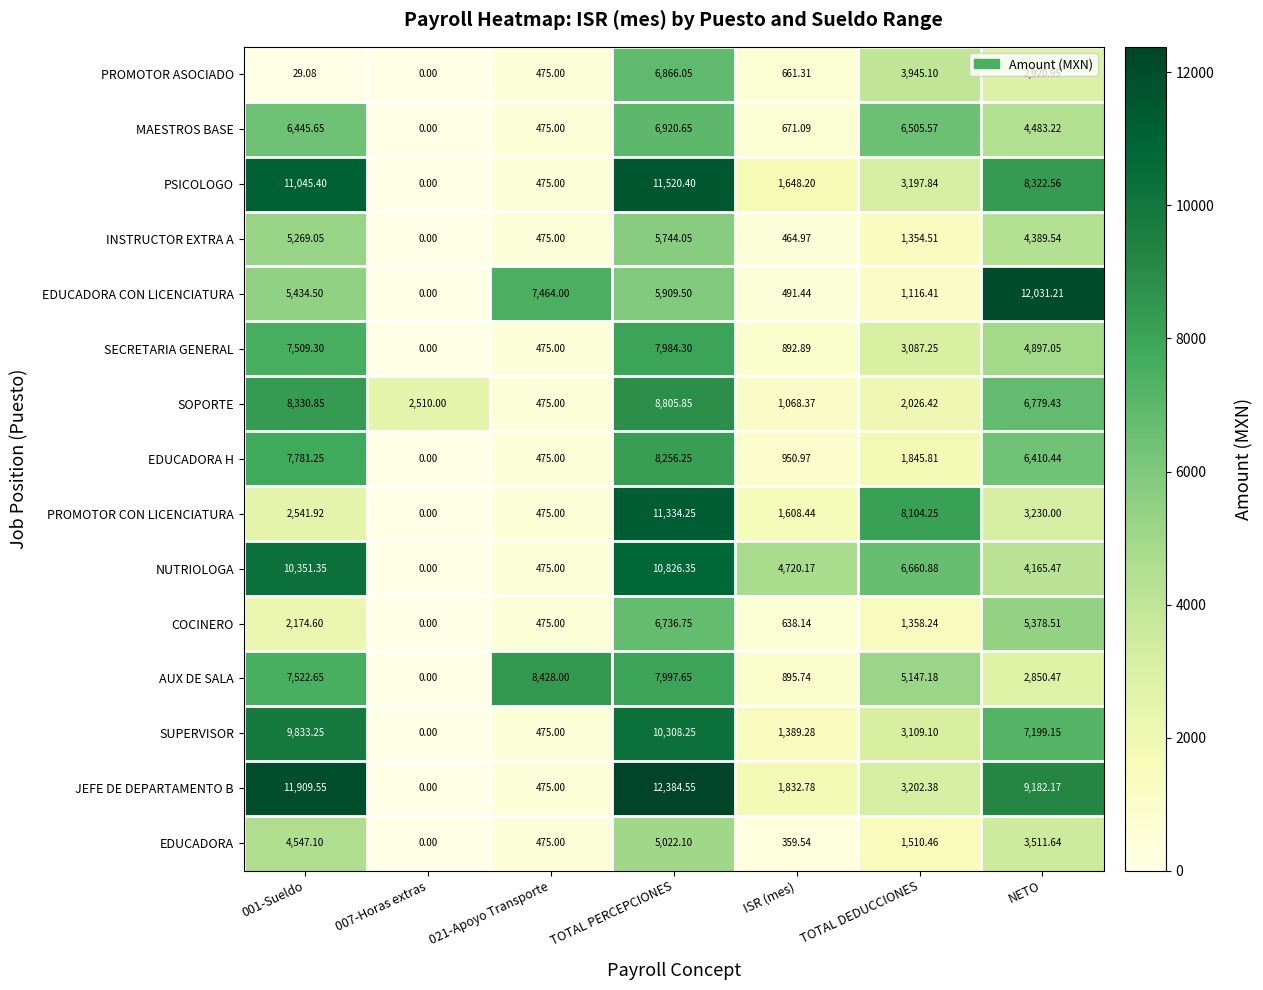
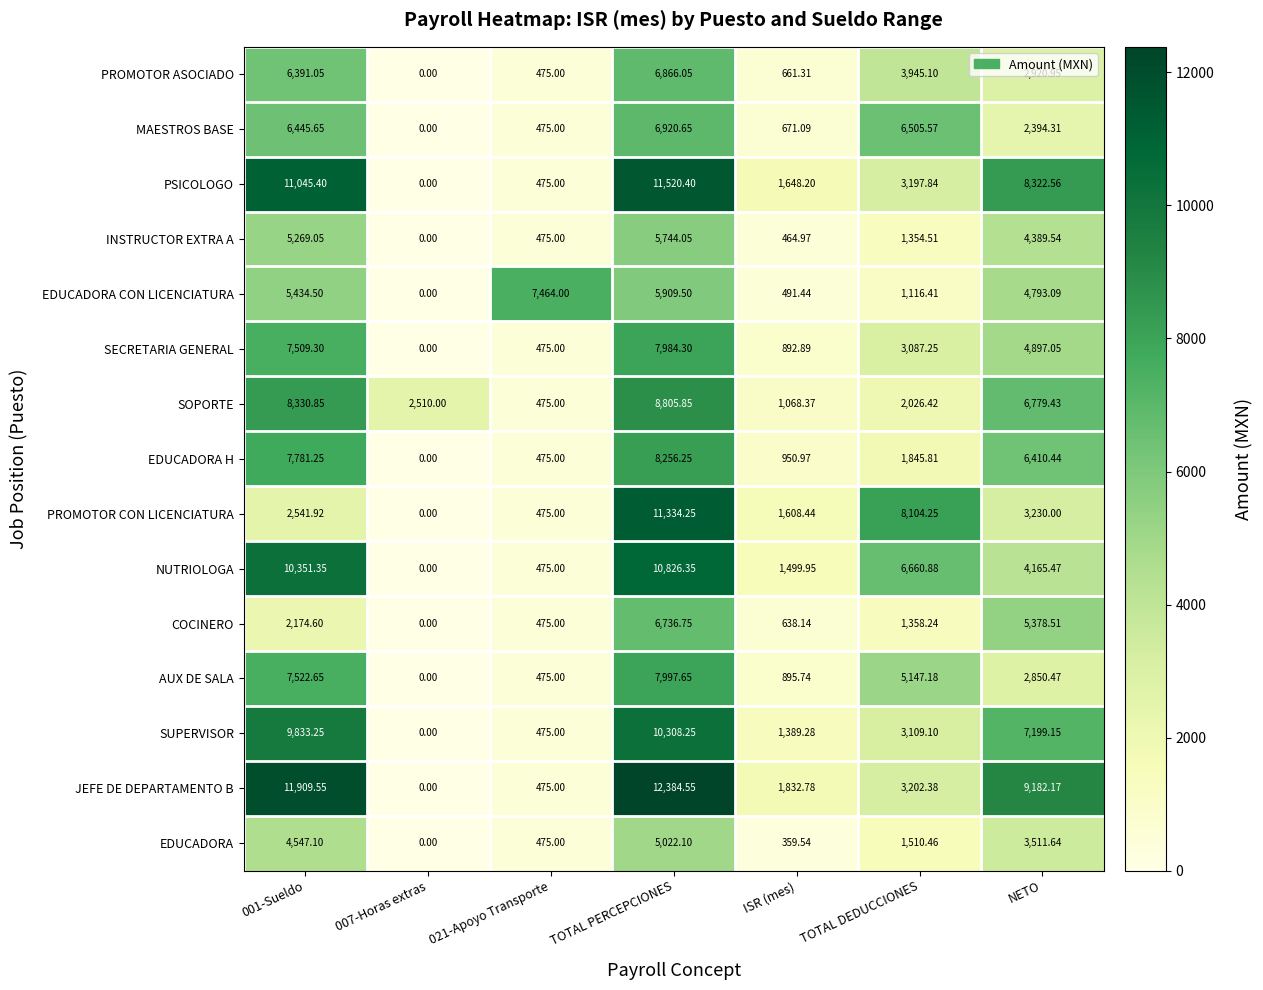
PROMOTOR ASOCIADO, 001-Sueldo: 29.08 -> 6,391.05
MAESTROS BASE, NETO: 4,483.22 -> 2,394.31
EDUCADORA CON LICENCIATURA, NETO: 12,031.21 -> 4,793.09
NUTRIOLOGA, ISR (mes): 4,720.17 -> 1,499.95
AUX DE SALA, 021-Apoyo Transporte: 8,428.00 -> 475.00
